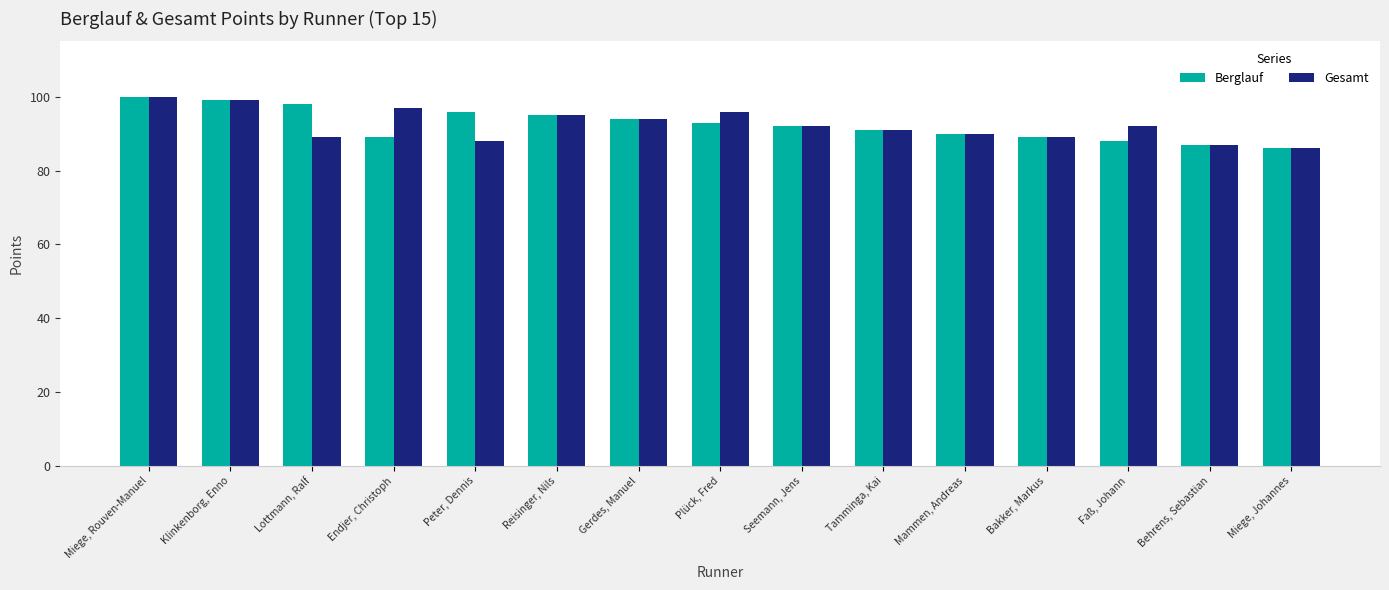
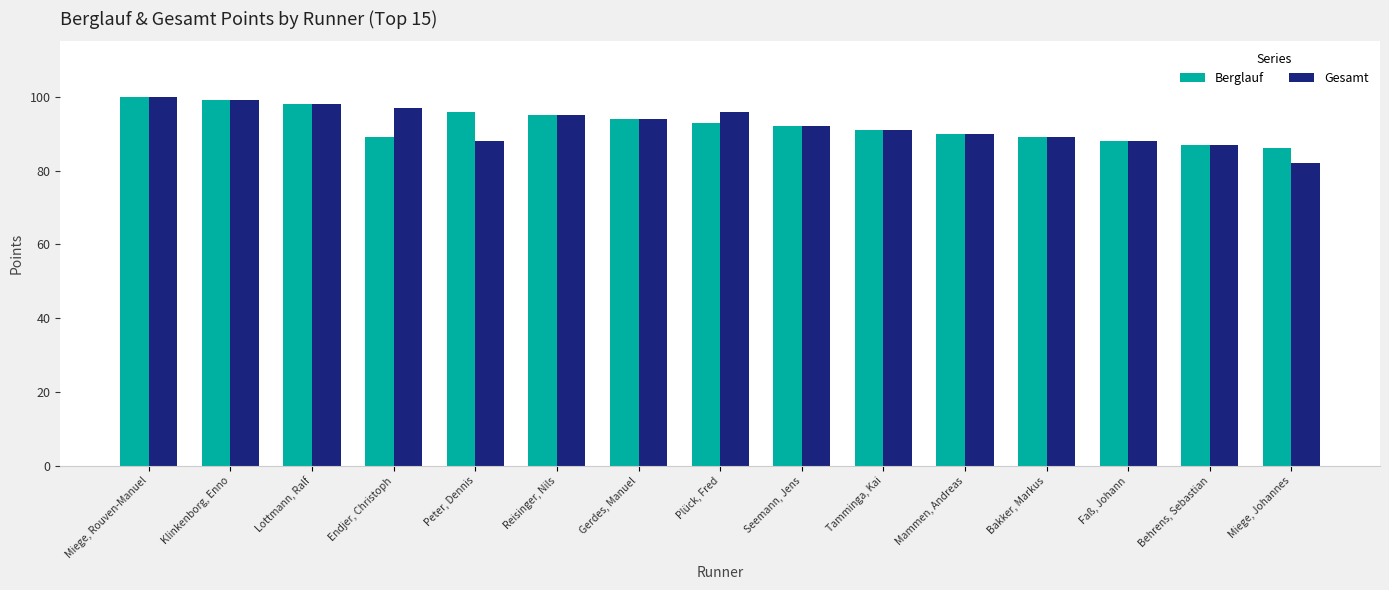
Gesamt, Lottmann, Ralf: 89 -> 98
Gesamt, Faß, Johann: 92 -> 88
Gesamt, Miege, Johannes: 86 -> 82
